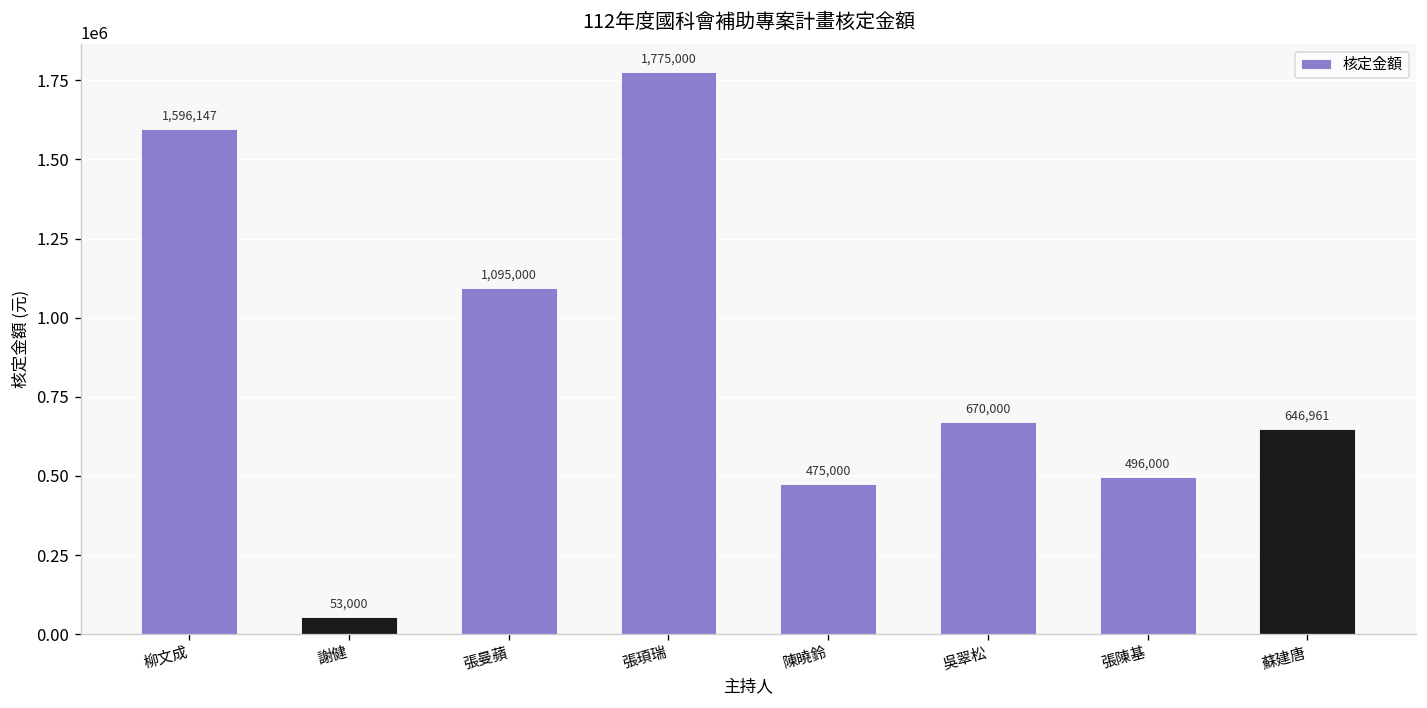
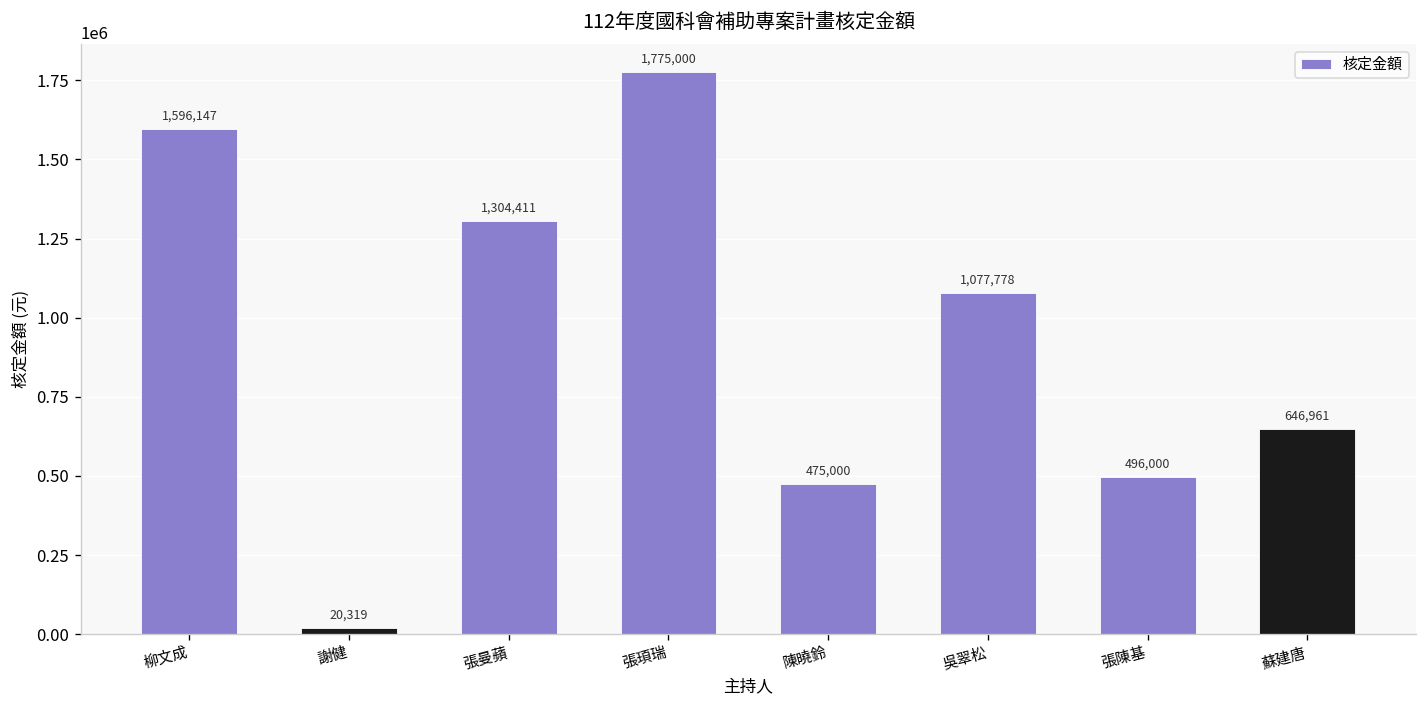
謝健: 53,000 -> 20,319
張曼蘋: 1,095,000 -> 1,304,411
吳翠松: 670,000 -> 1,077,778
